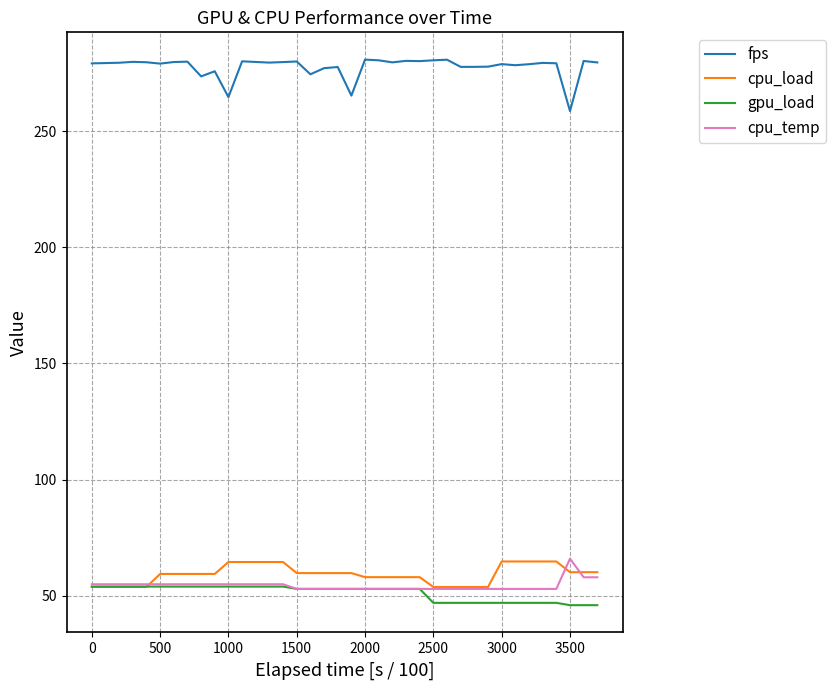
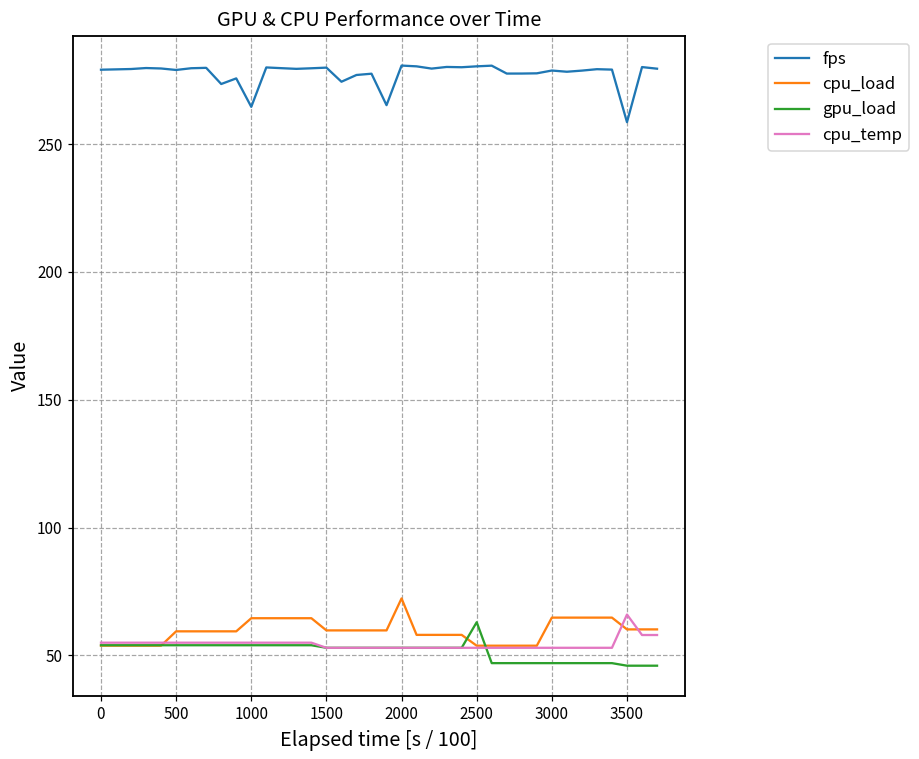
cpu_load, 2000: 58 -> 72
gpu_load, 2500: 47 -> 63
